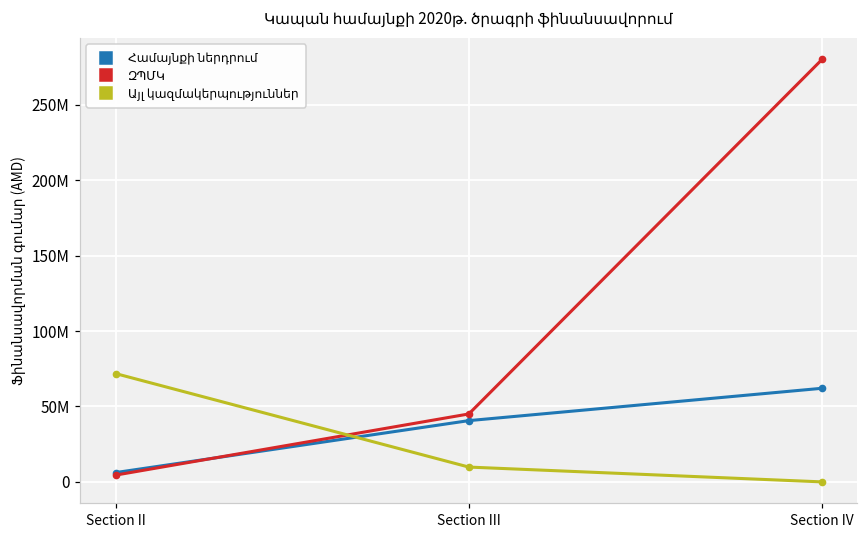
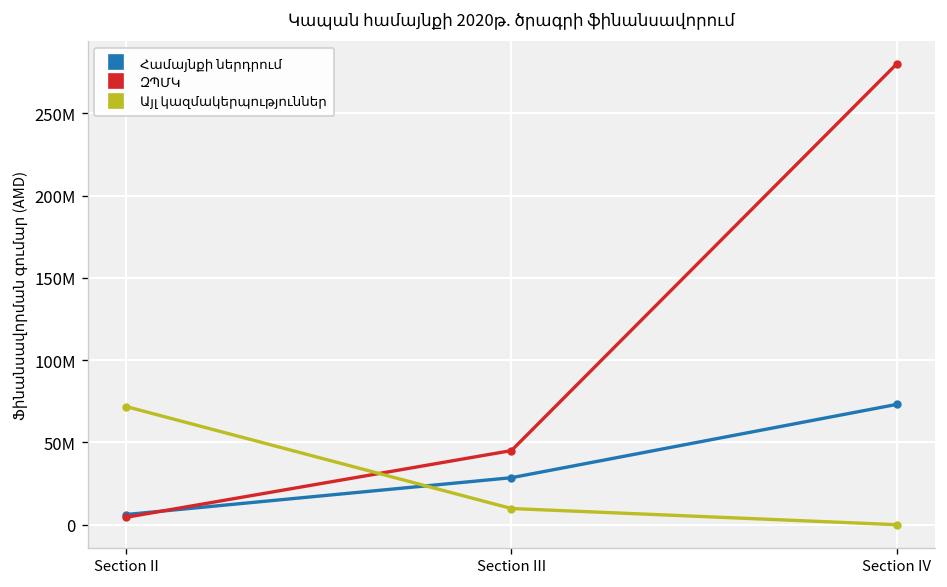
Համայնքի ներդրում, Section III: 41000000 -> 29000000
Համայնքի ներդրում, Section IV: 62000000 -> 73000000
